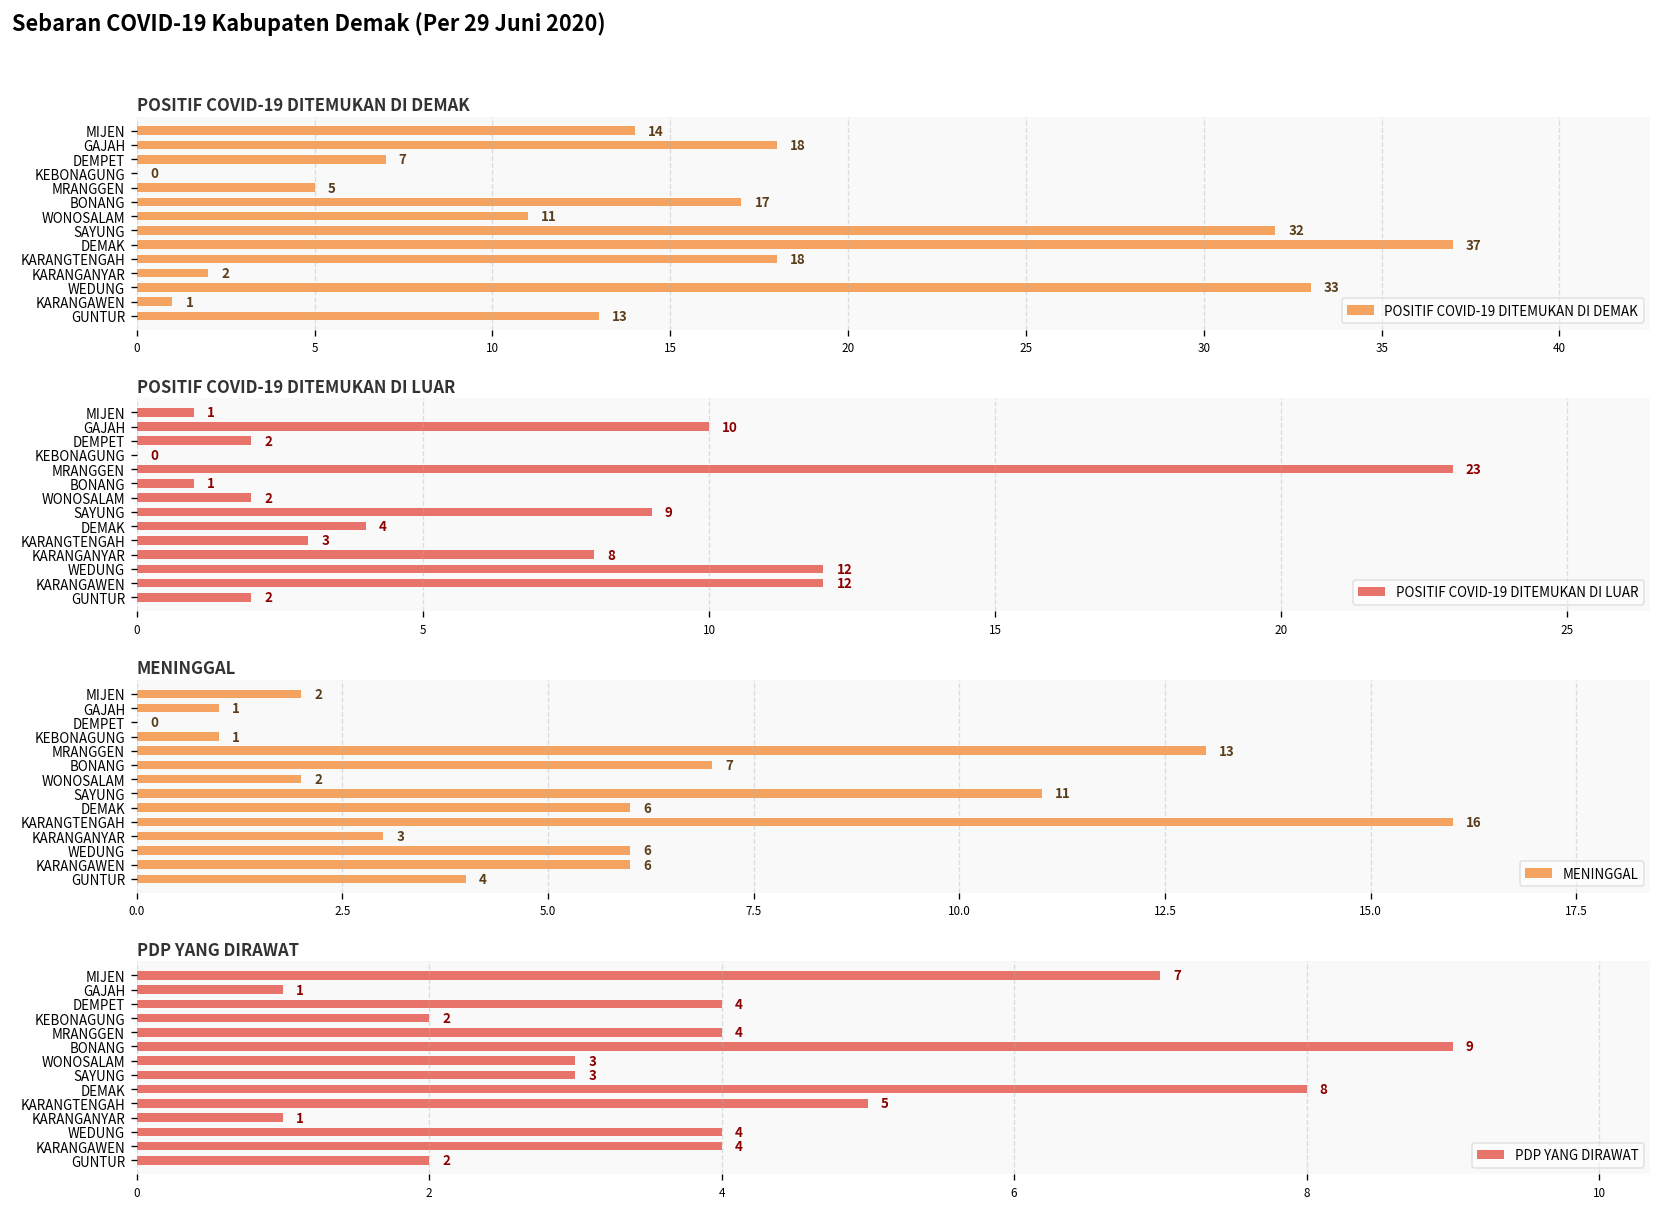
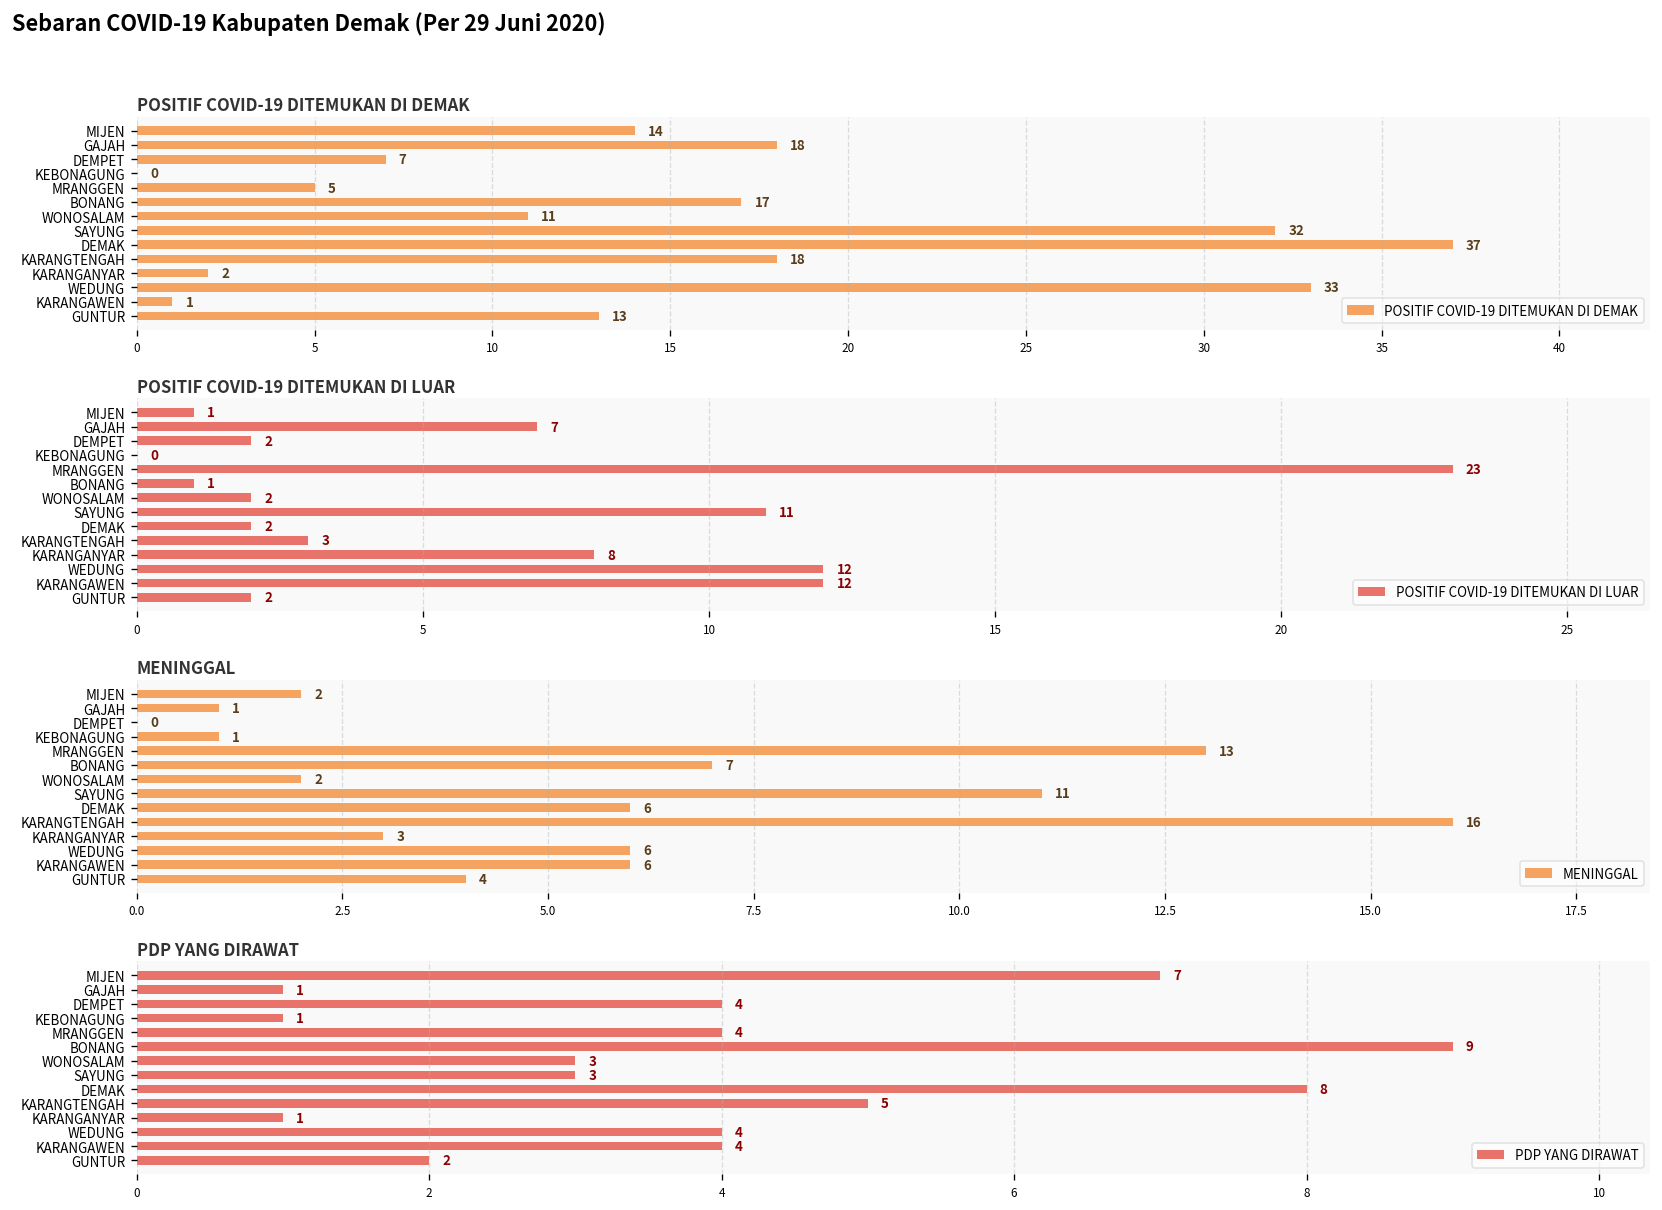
POSITIF COVID-19 DITEMUKAN DI LUAR, GAJAH: 10 -> 7
POSITIF COVID-19 DITEMUKAN DI LUAR, SAYUNG: 9 -> 11
POSITIF COVID-19 DITEMUKAN DI LUAR, DEMAK: 4 -> 2
PDP YANG DIRAWAT, KEBONAGUNG: 2 -> 1
